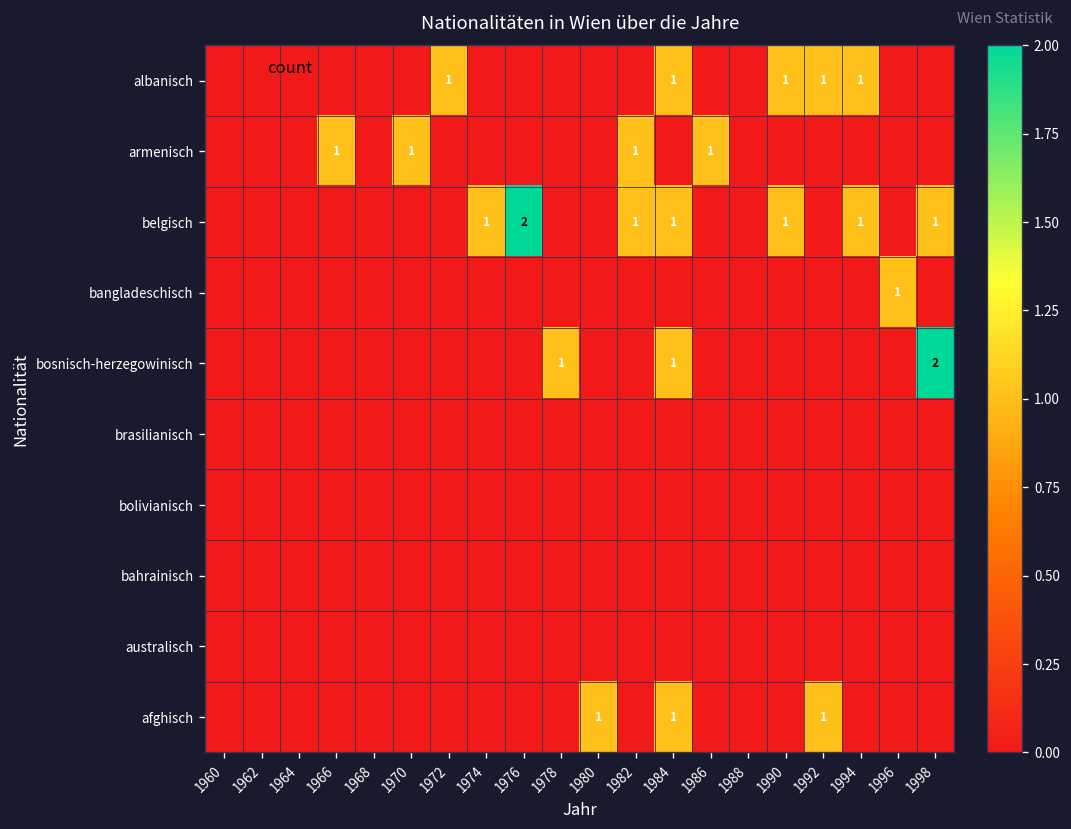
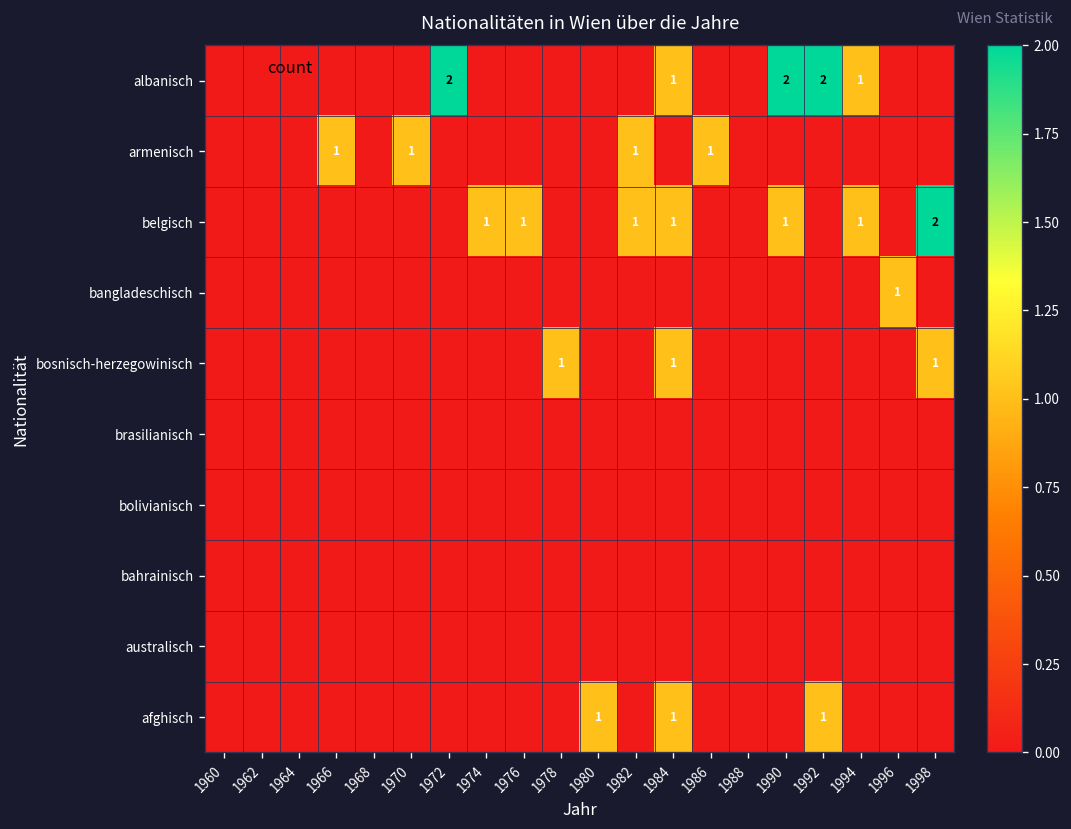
albanisch, 1972: 1 -> 2
albanisch, 1990: 1 -> 2
albanisch, 1992: 1 -> 2
belgisch, 1976: 2 -> 1
belgisch, 1998: 1 -> 2
bosnisch-herzegowinisch, 1998: 2 -> 1
